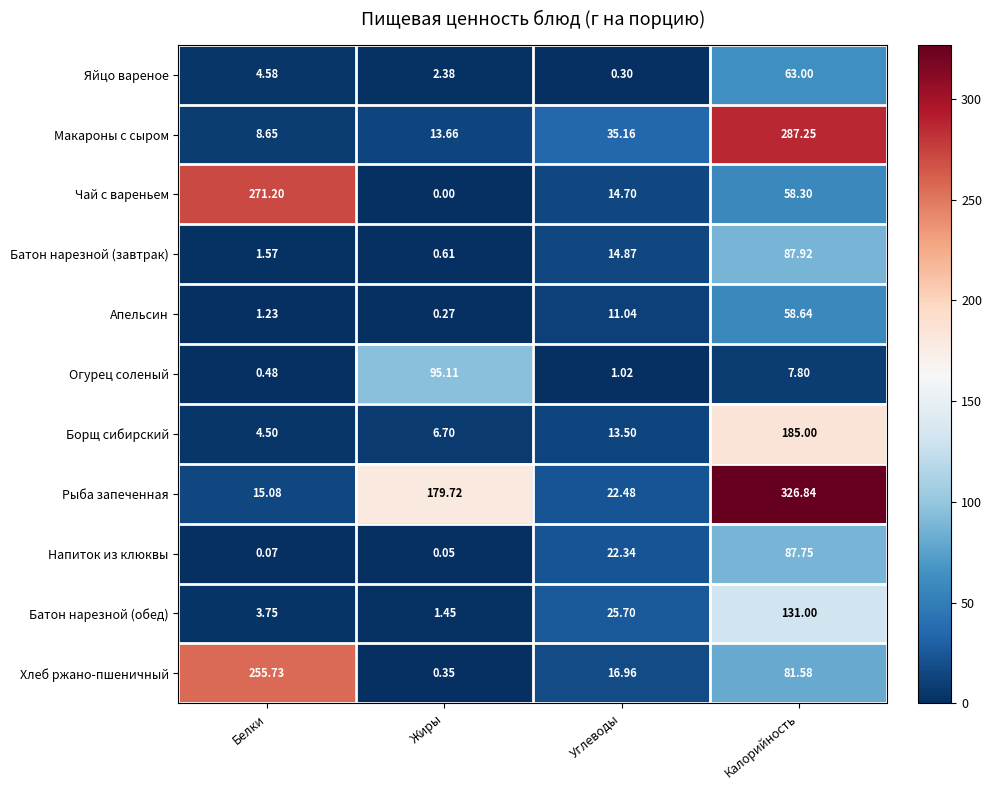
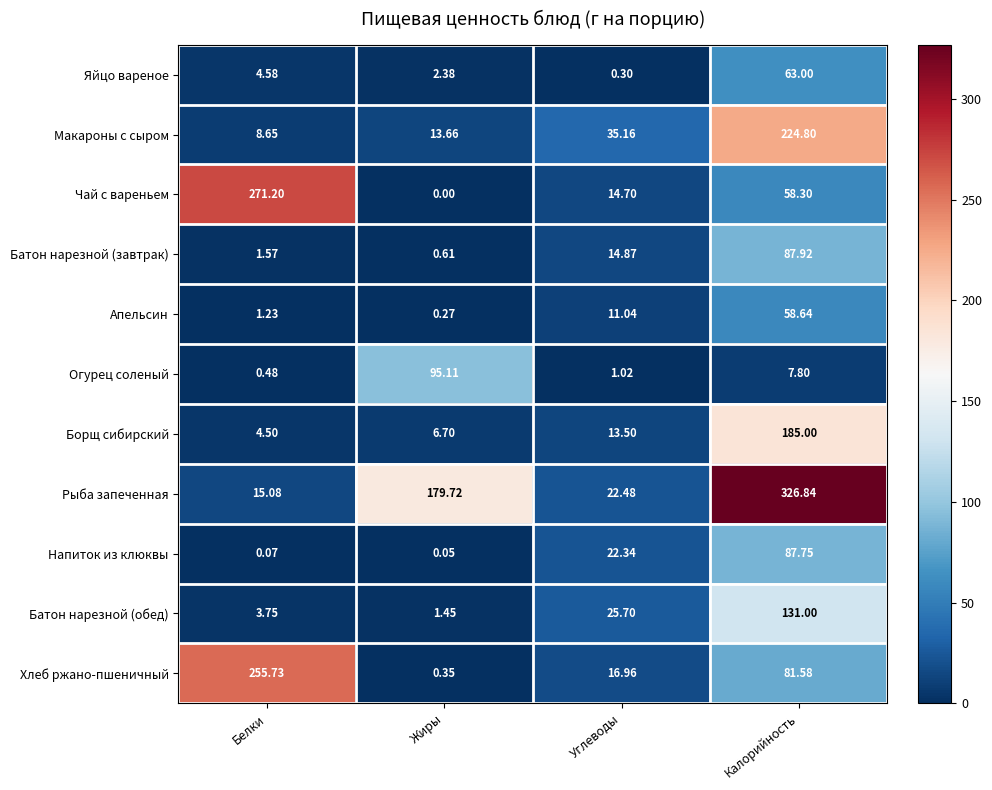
Макароны с сыром, Калорийность: 287.25 -> 224.80
